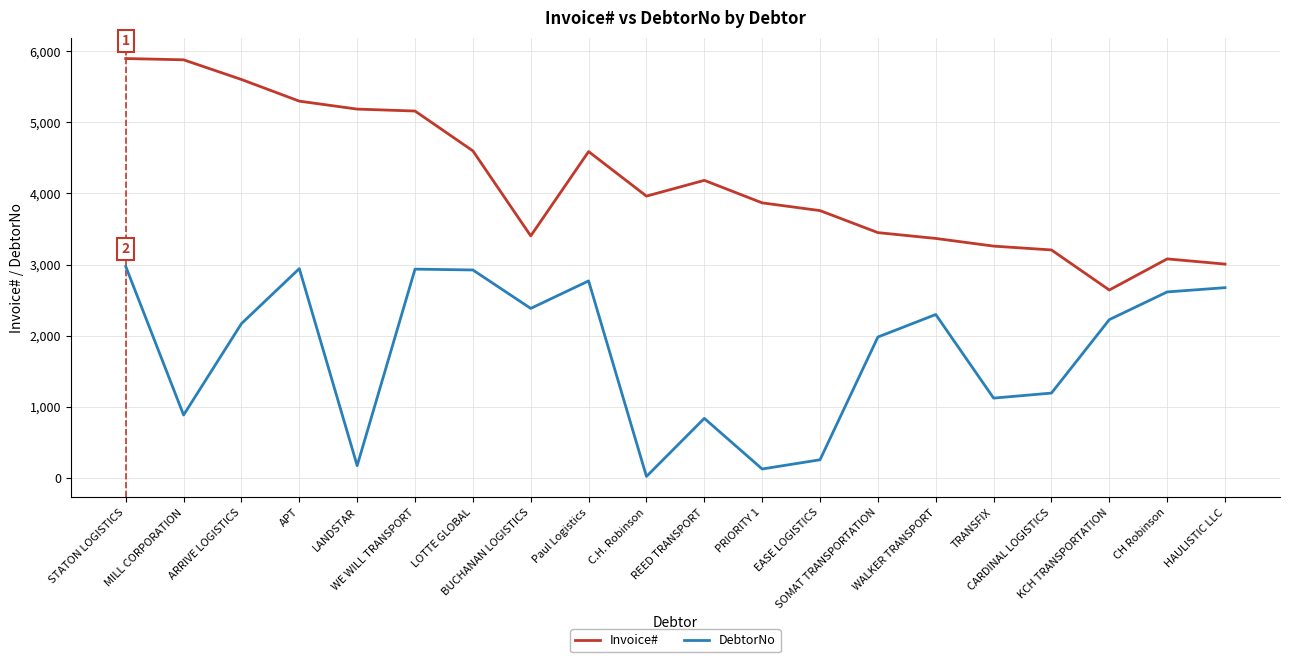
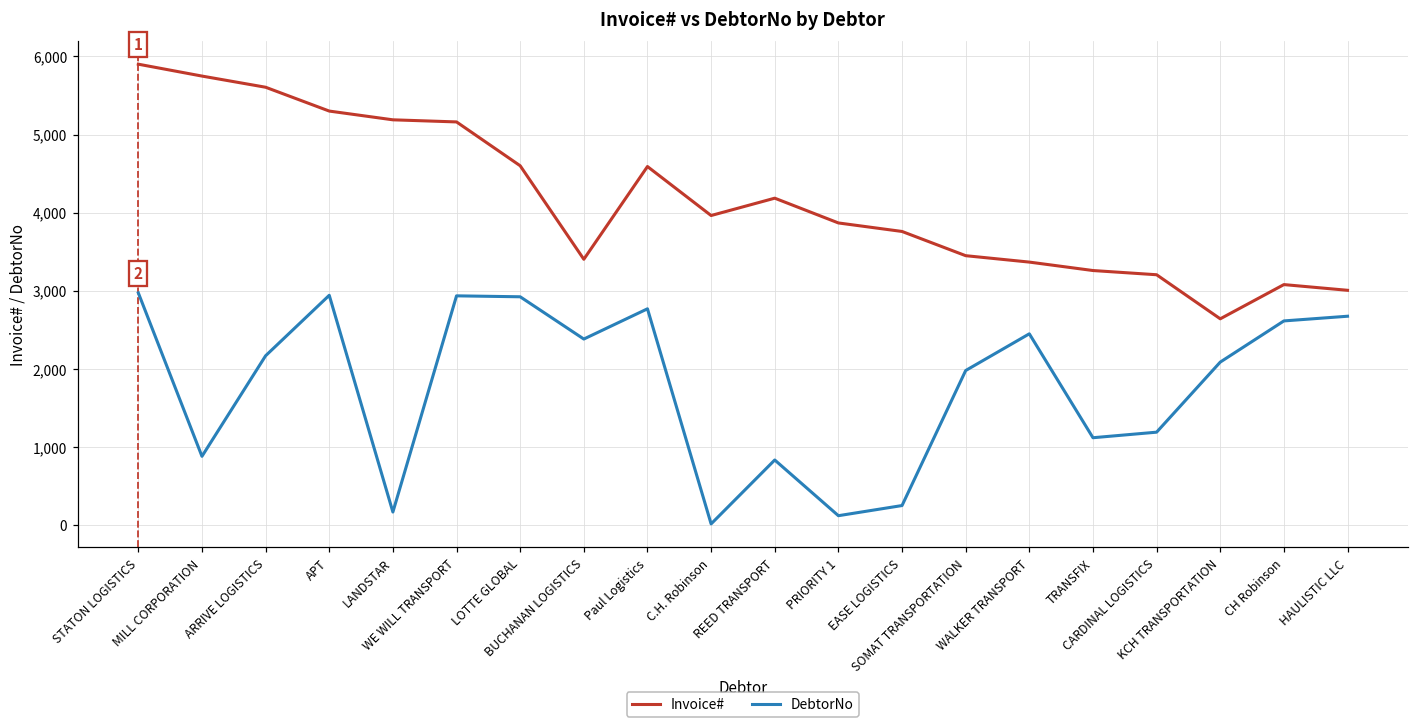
Invoice#, MILL CORPORATION: 5,900 -> 5,700
DebtorNo, WALKER TRANSPORT: 2,300 -> 2,400
DebtorNo, KCH TRANSPORTATION: 2,200 -> 2,100
